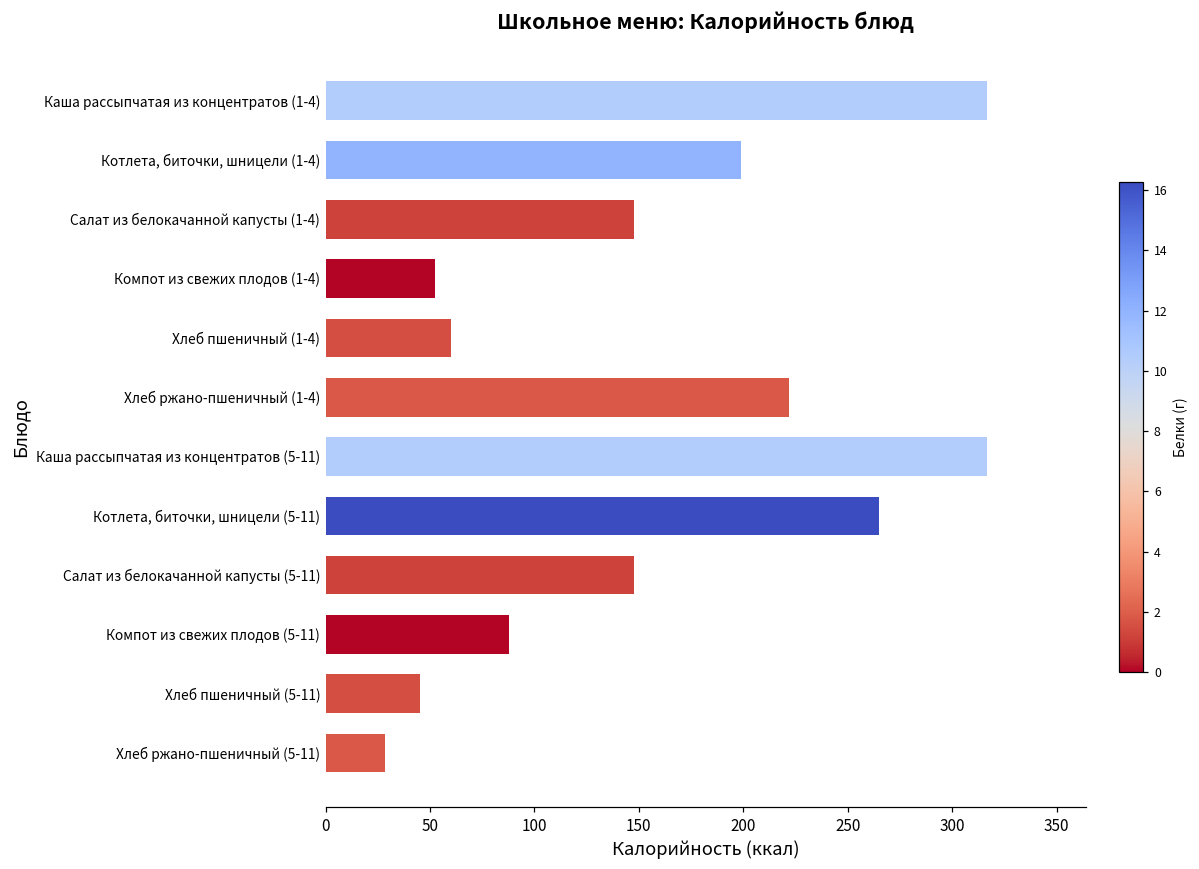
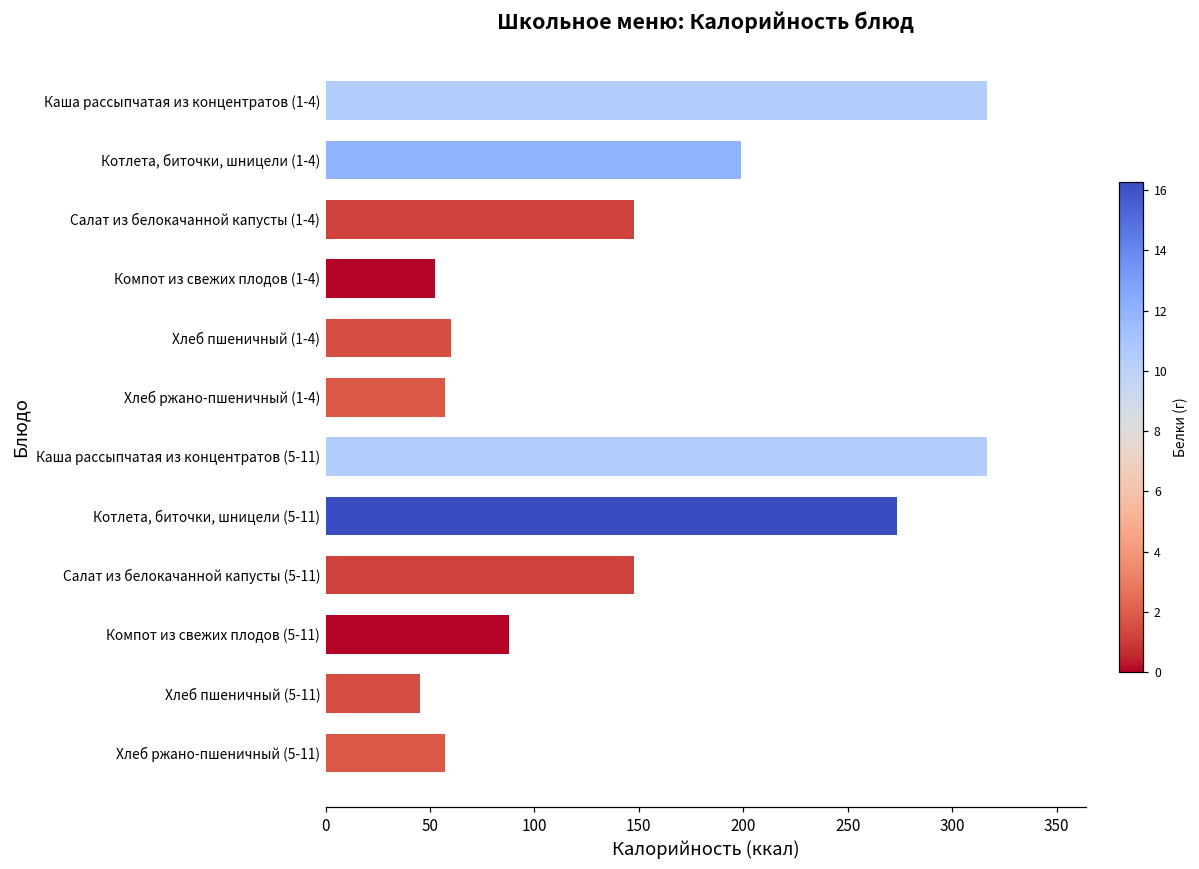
Хлеб ржано-пшеничный (1-4): 222 -> 57
Котлета, биточки, шницели (5-11): 265 -> 274
Хлеб ржано-пшеничный (5-11): 29 -> 57
